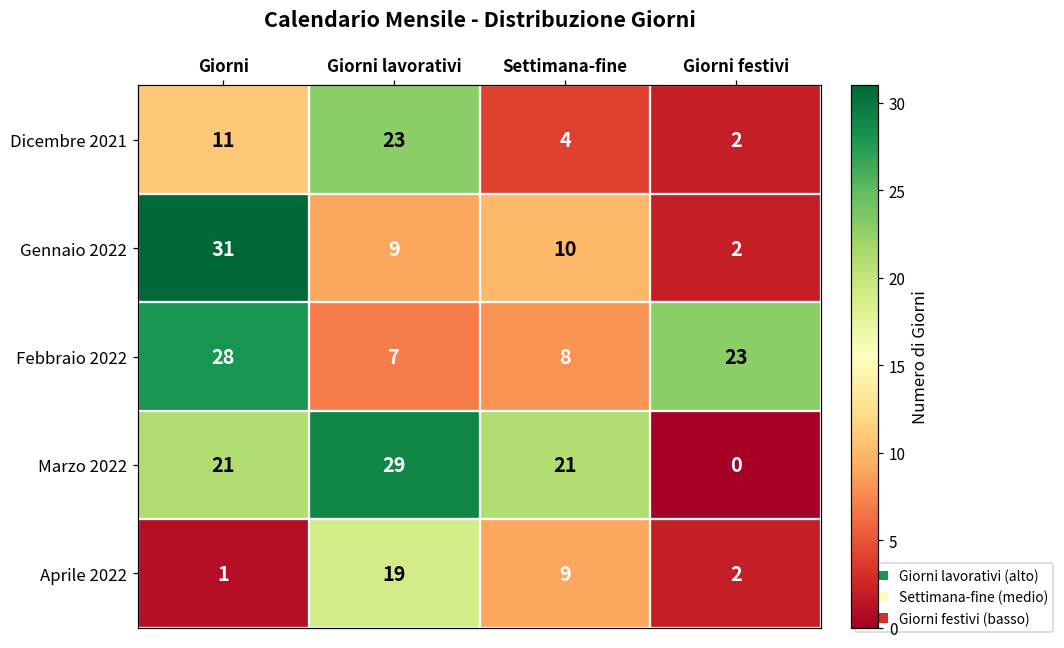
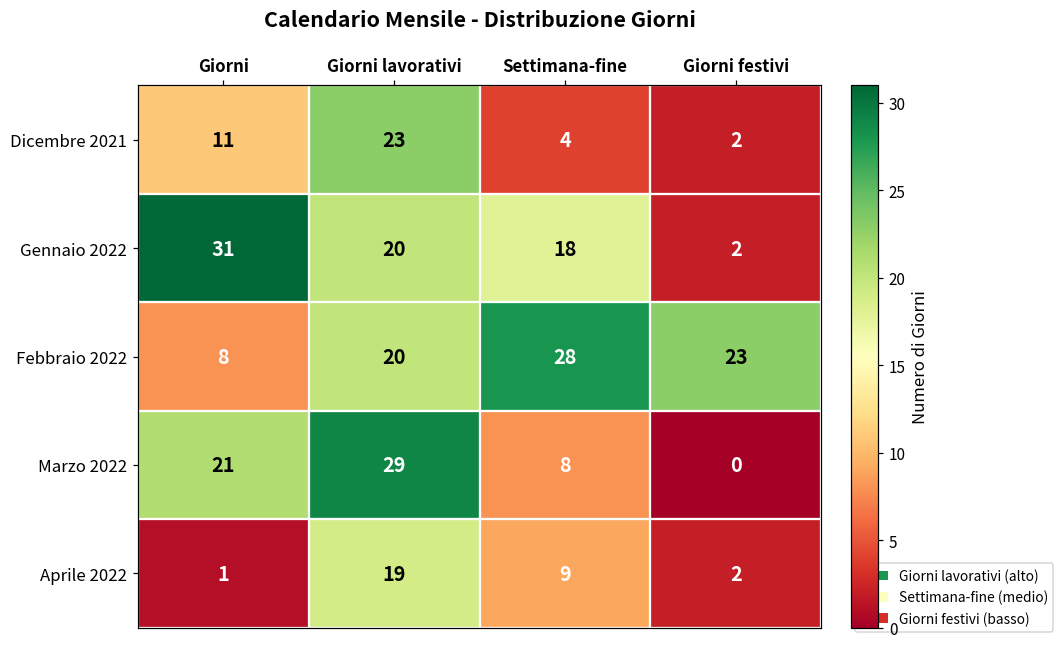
Gennaio 2022, Giorni lavorativi: 9 -> 20
Gennaio 2022, Settimana-fine: 10 -> 18
Febbraio 2022, Giorni: 28 -> 8
Febbraio 2022, Giorni lavorativi: 7 -> 20
Febbraio 2022, Settimana-fine: 8 -> 28
Marzo 2022, Settimana-fine: 21 -> 8
